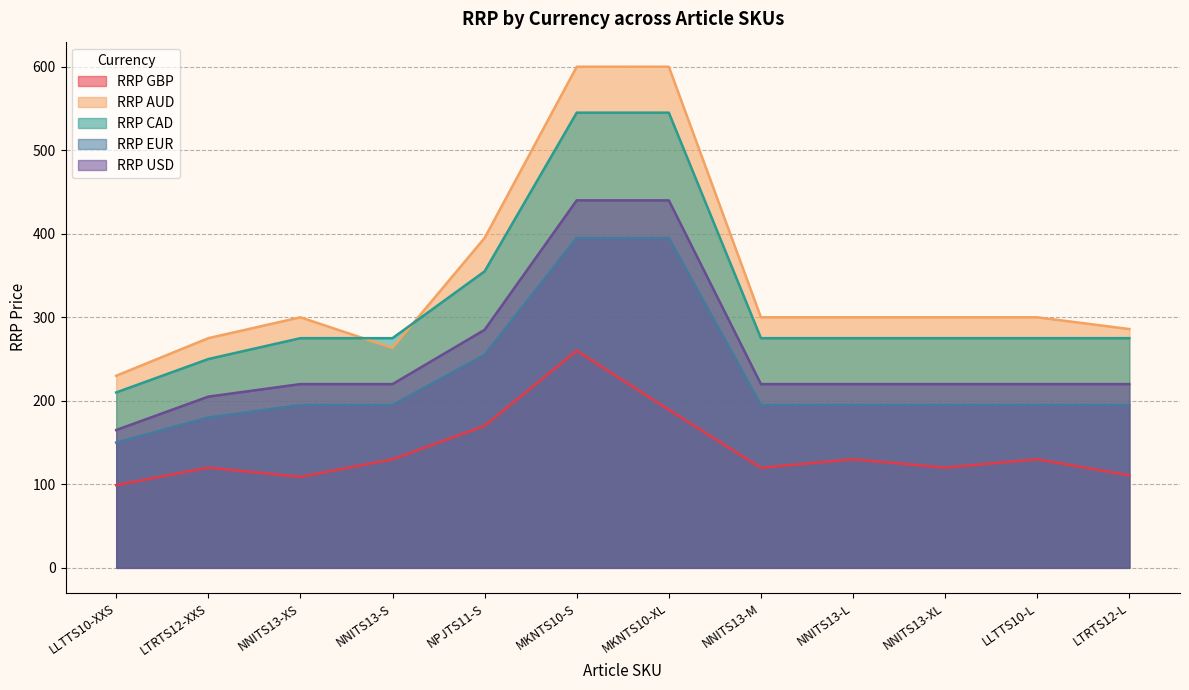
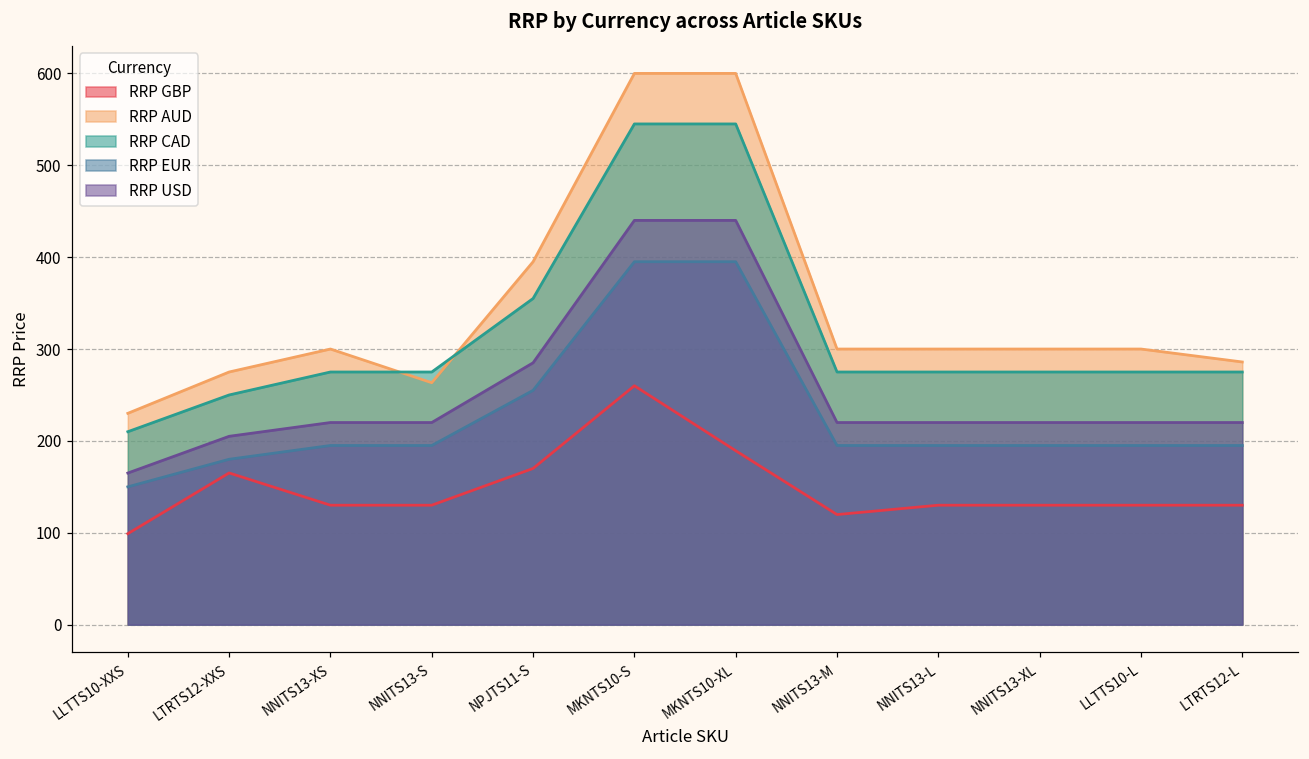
RRP GBP, LTRTS12-XXS: 120 -> 170
RRP GBP, NNITS13-XS: 110 -> 130
RRP GBP, NNITS13-XL: 120 -> 130
RRP GBP, LTRTS12-L: 110 -> 130
